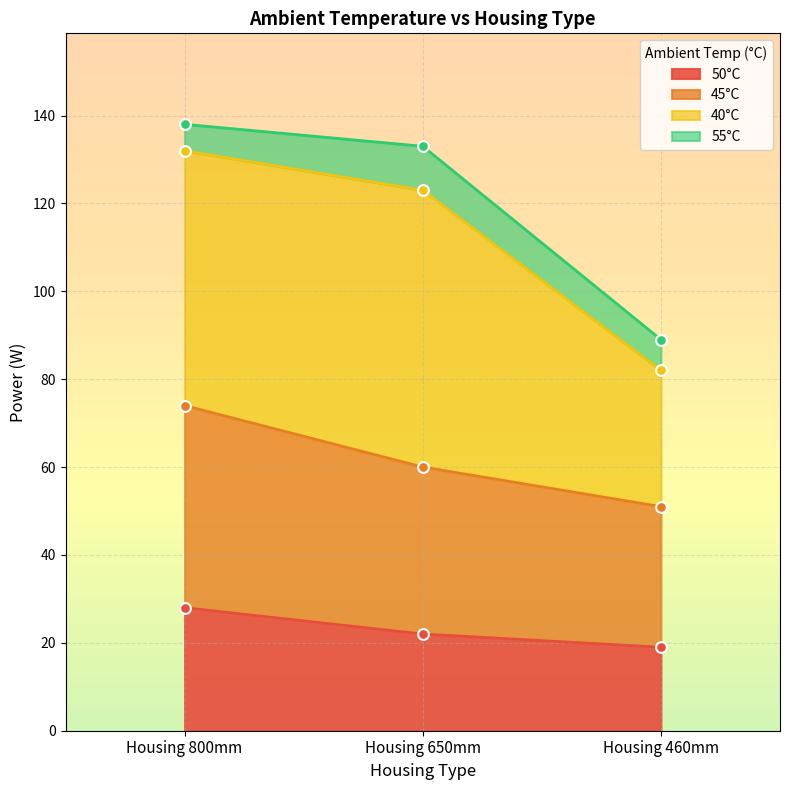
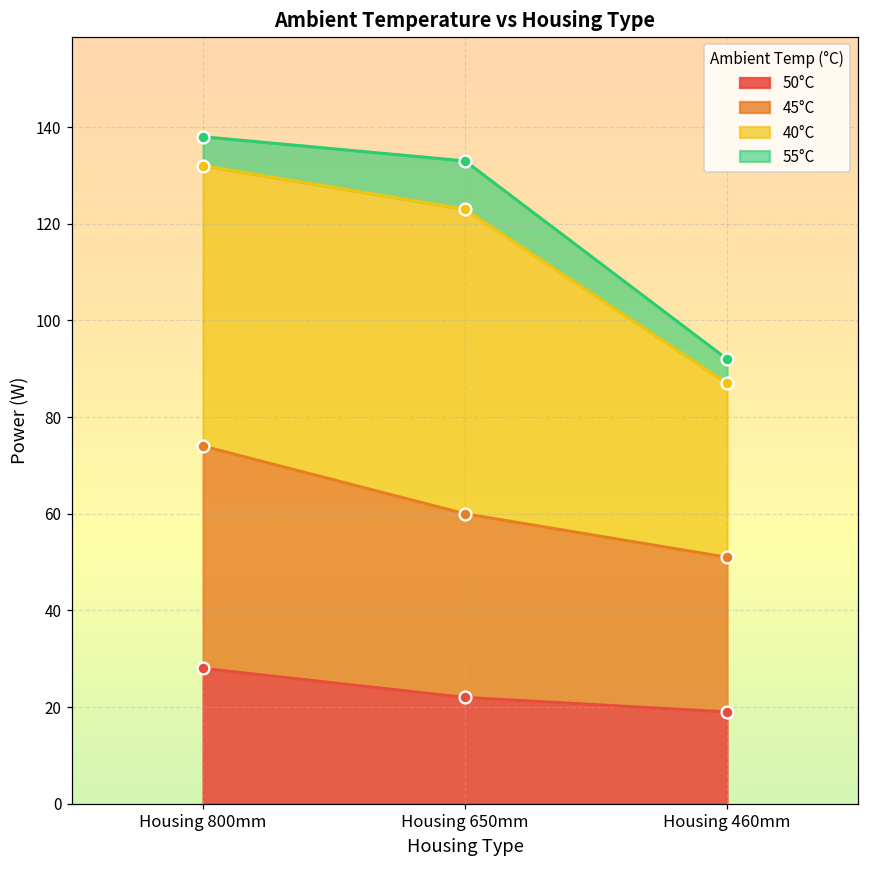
40°C, Housing 460mm: 31 -> 36
55°C, Housing 460mm: 7 -> 5
